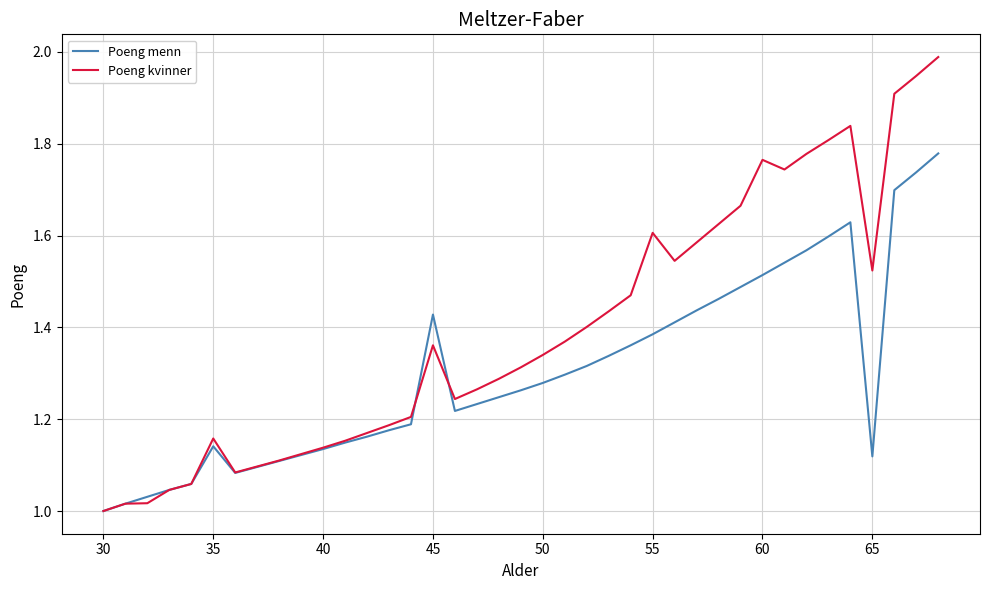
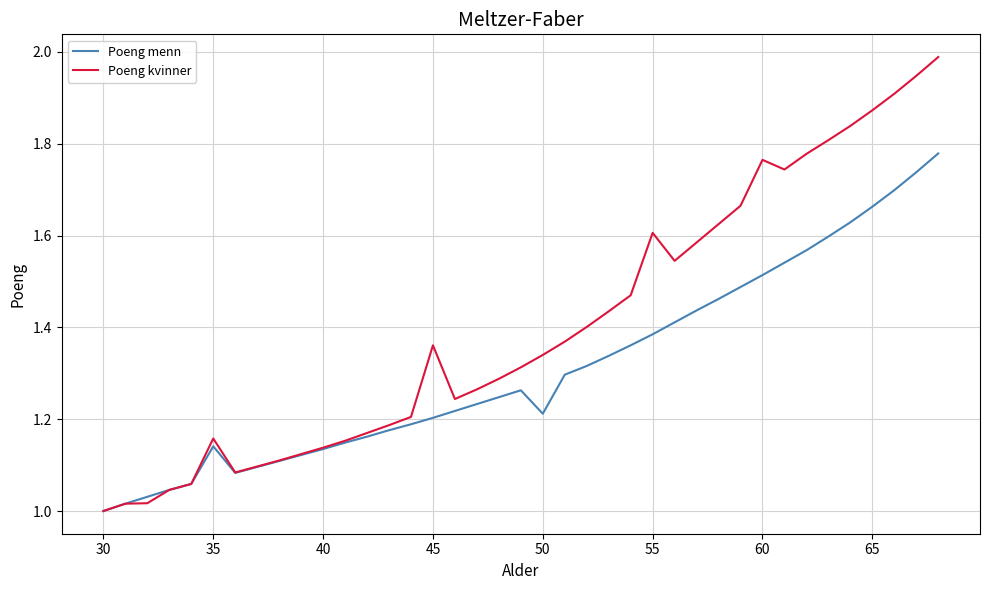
Poeng menn, 45: 1.43 -> 1.20
Poeng menn, 50: 1.28 -> 1.21
Poeng menn, 65: 1.12 -> 1.66
Poeng kvinner, 65: 1.52 -> 1.87
